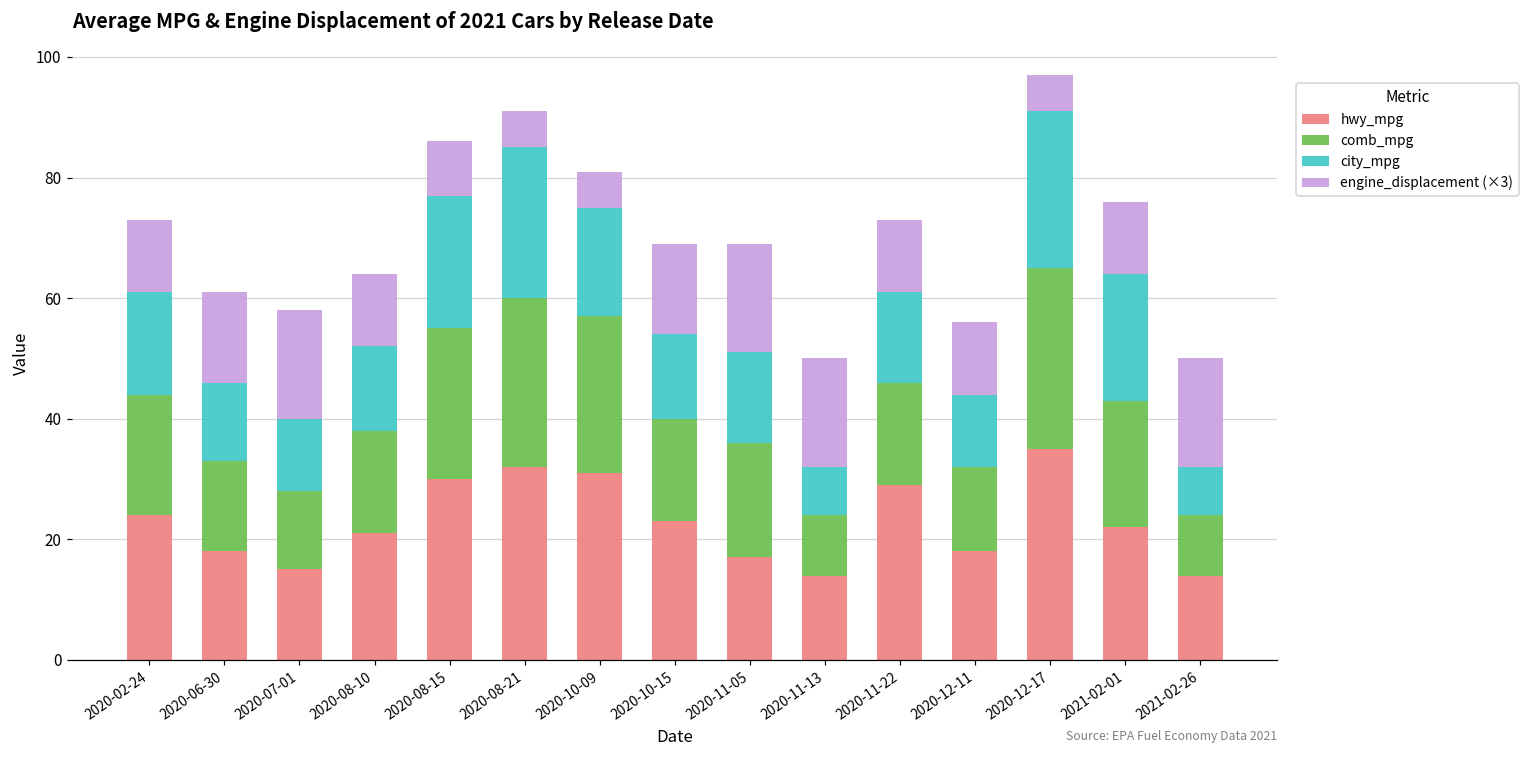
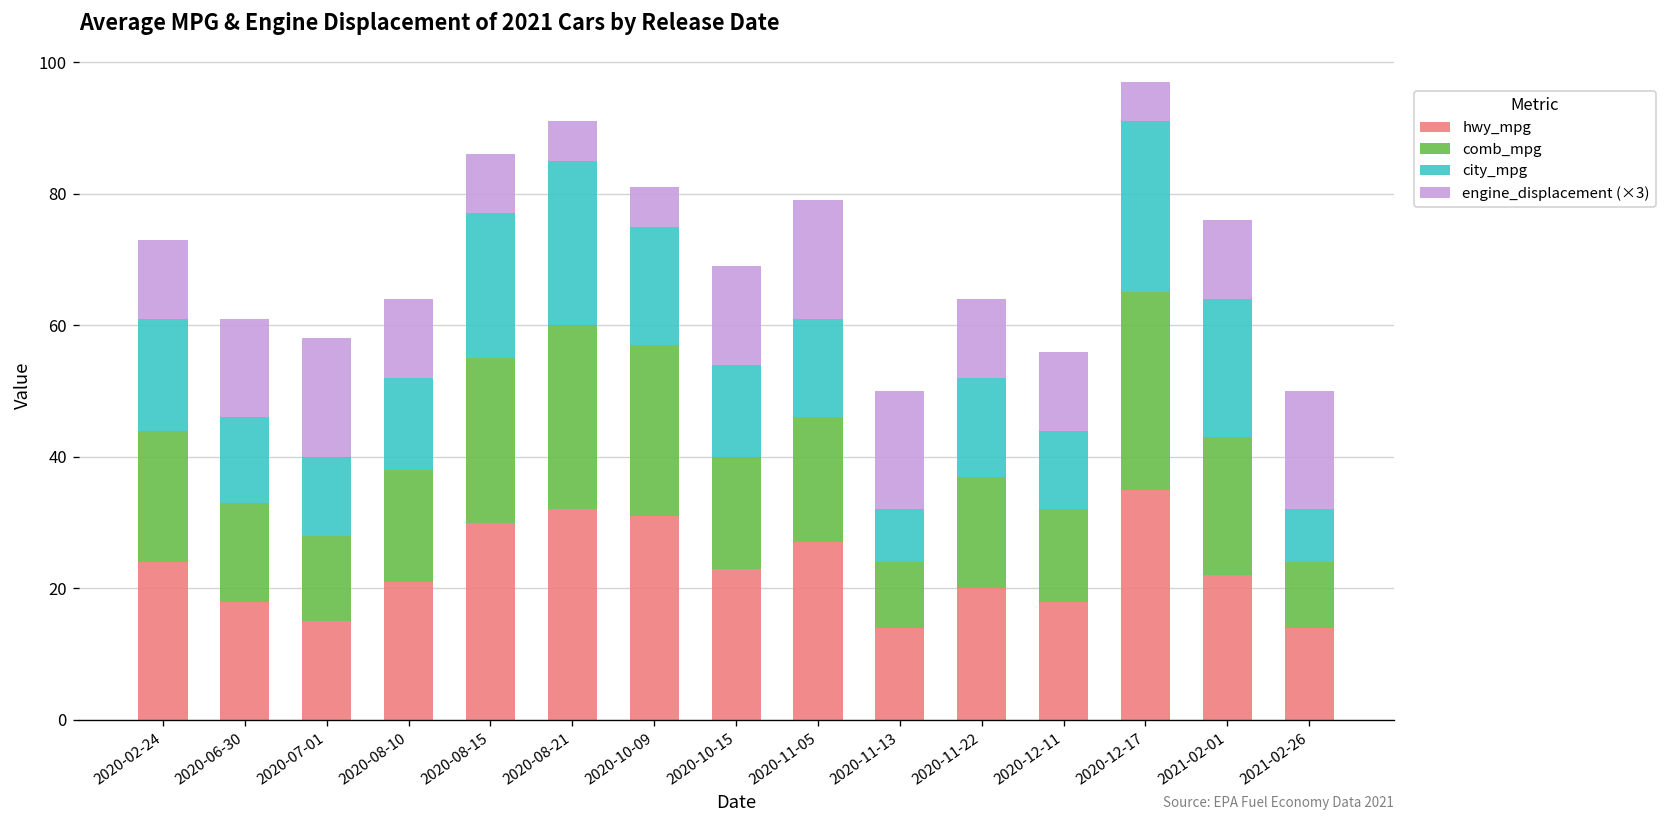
hwy_mpg, 2020-11-05: 17 -> 27
hwy_mpg, 2020-11-22: 29 -> 20
